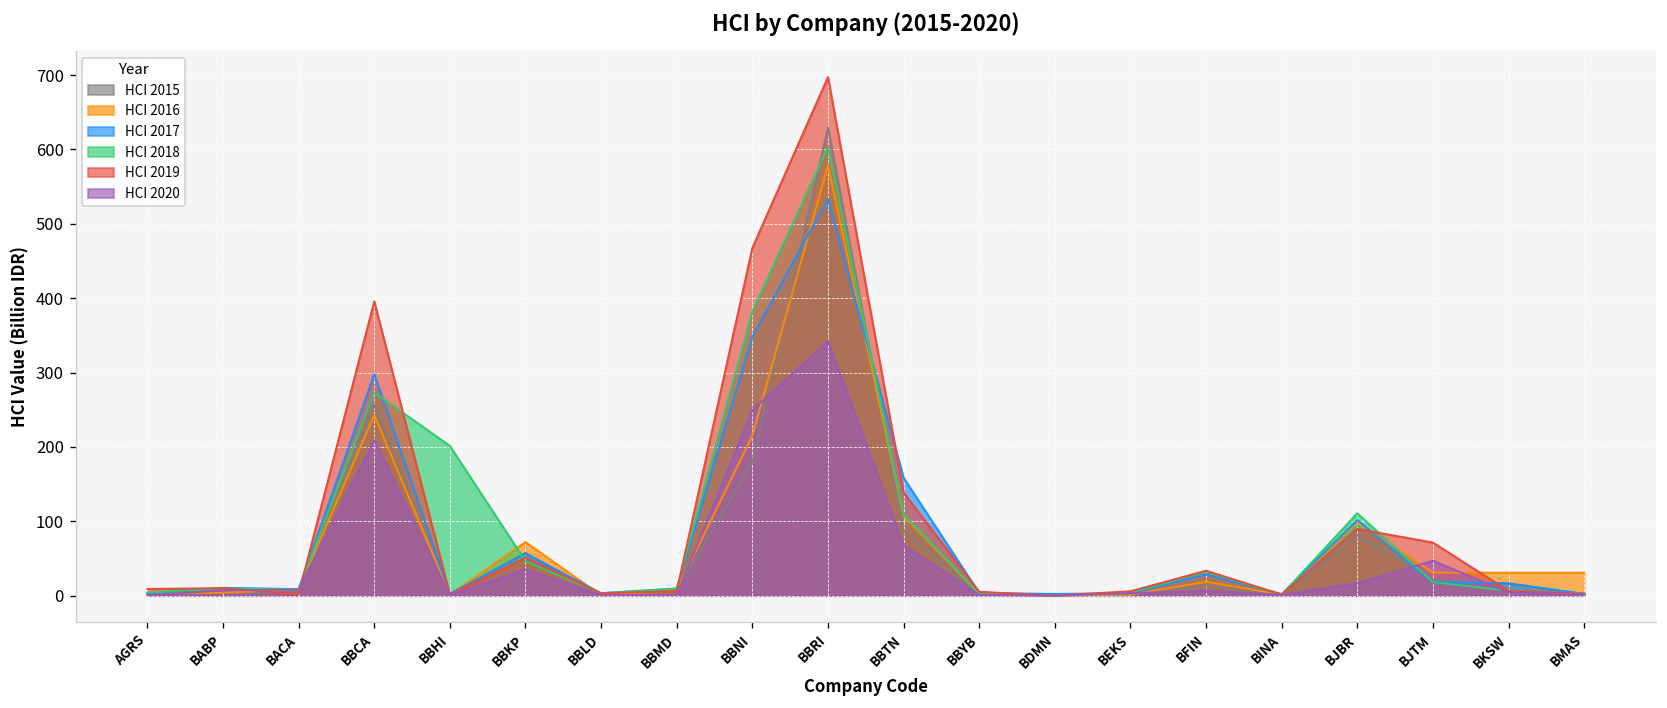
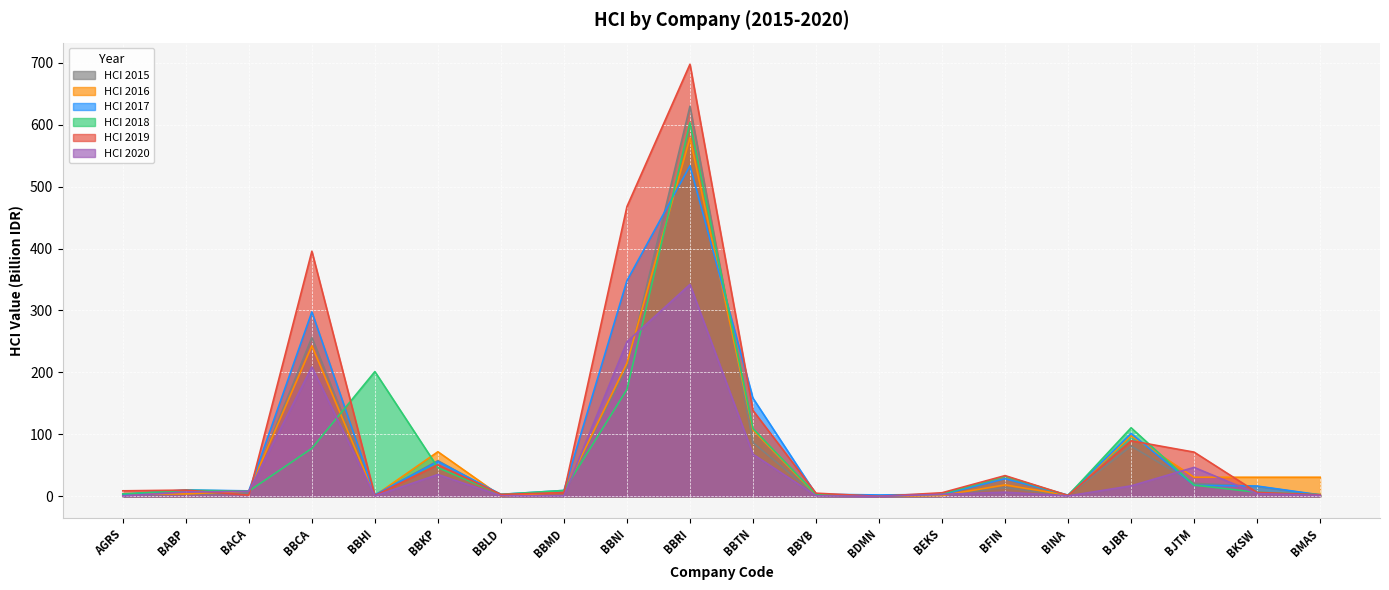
HCI 2018, BBCA: 270 -> 80
HCI 2015, BBNI: 180 -> 210
HCI 2018, BBNI: 380 -> 170
